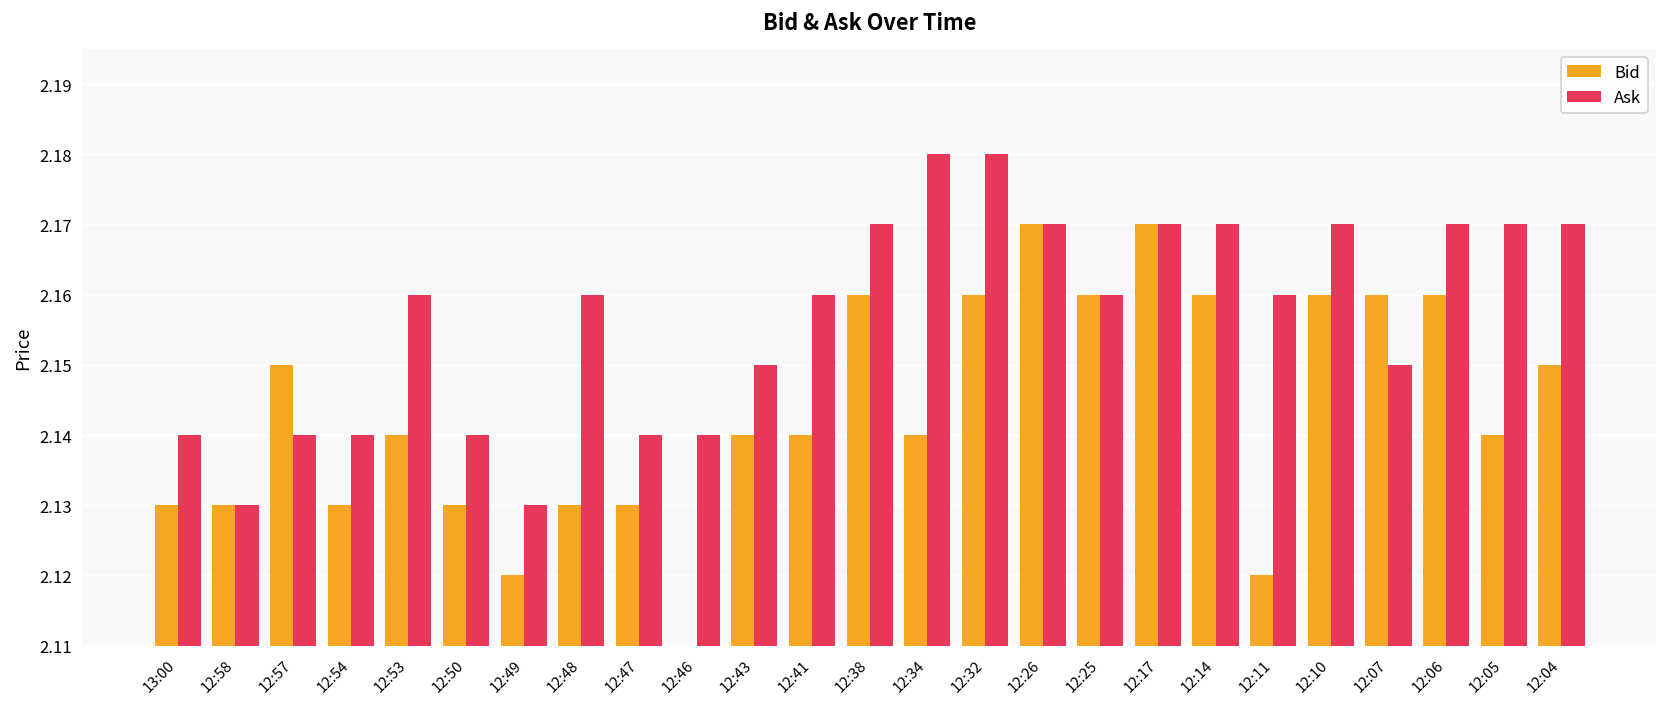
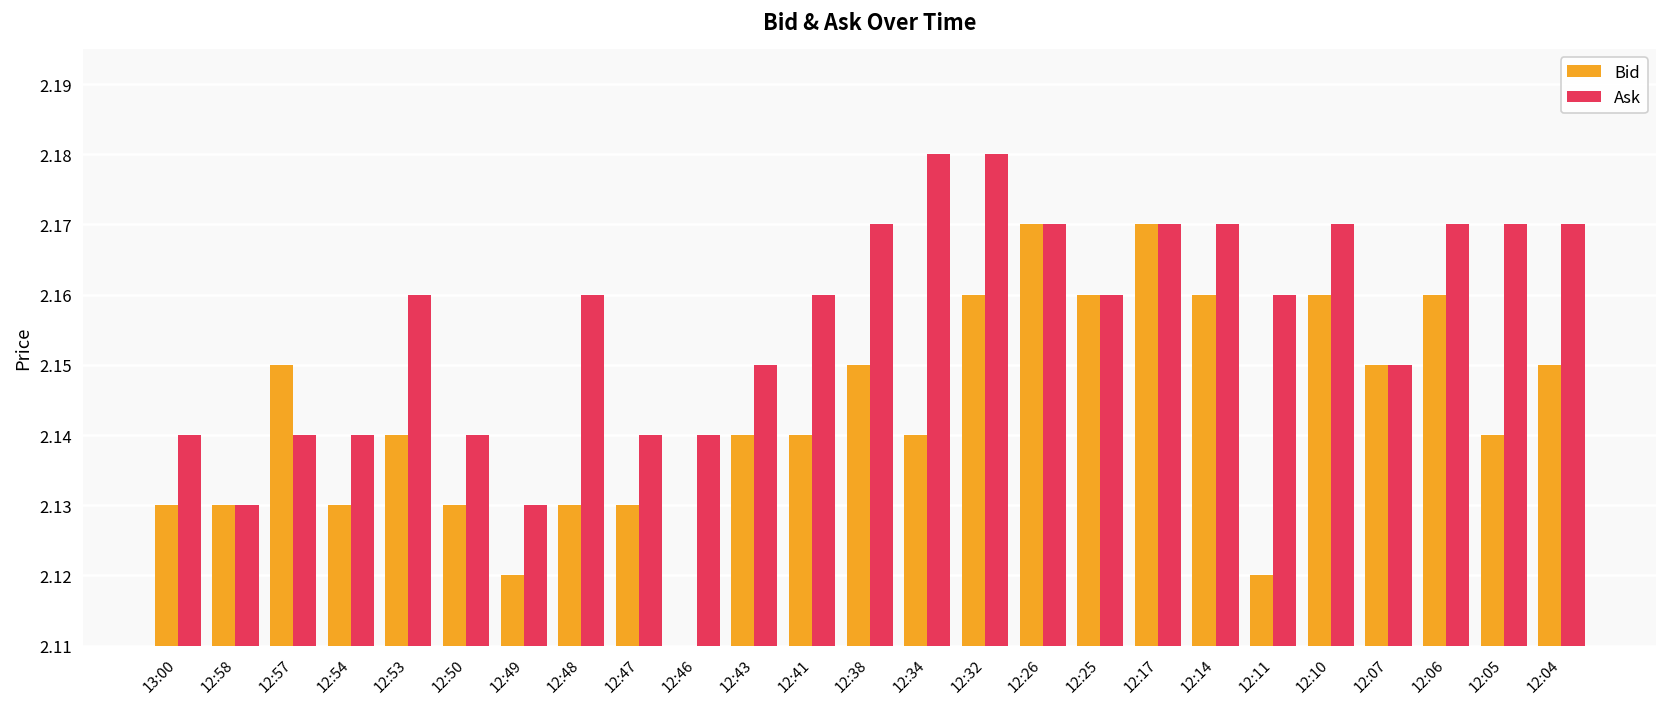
Bid, 12:38: 2.16 -> 2.15
Bid, 12:07: 2.16 -> 2.15
